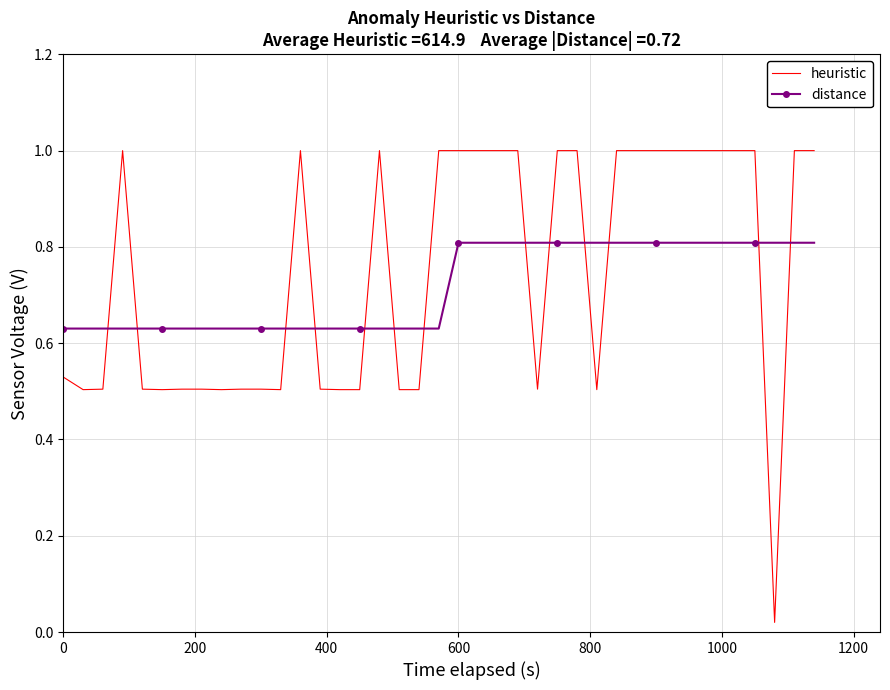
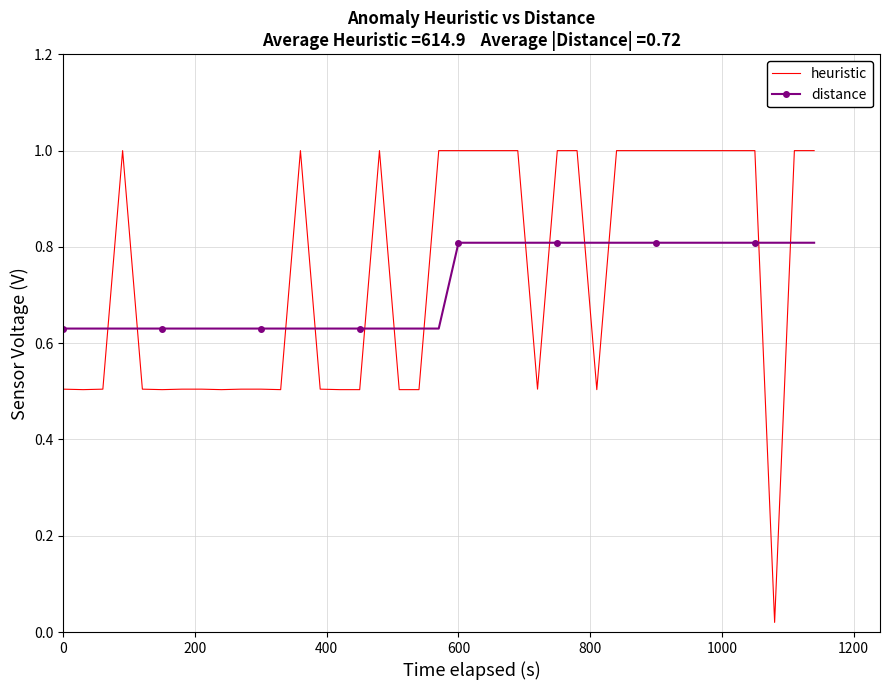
heuristic, 0: 0.53 -> 0.50
